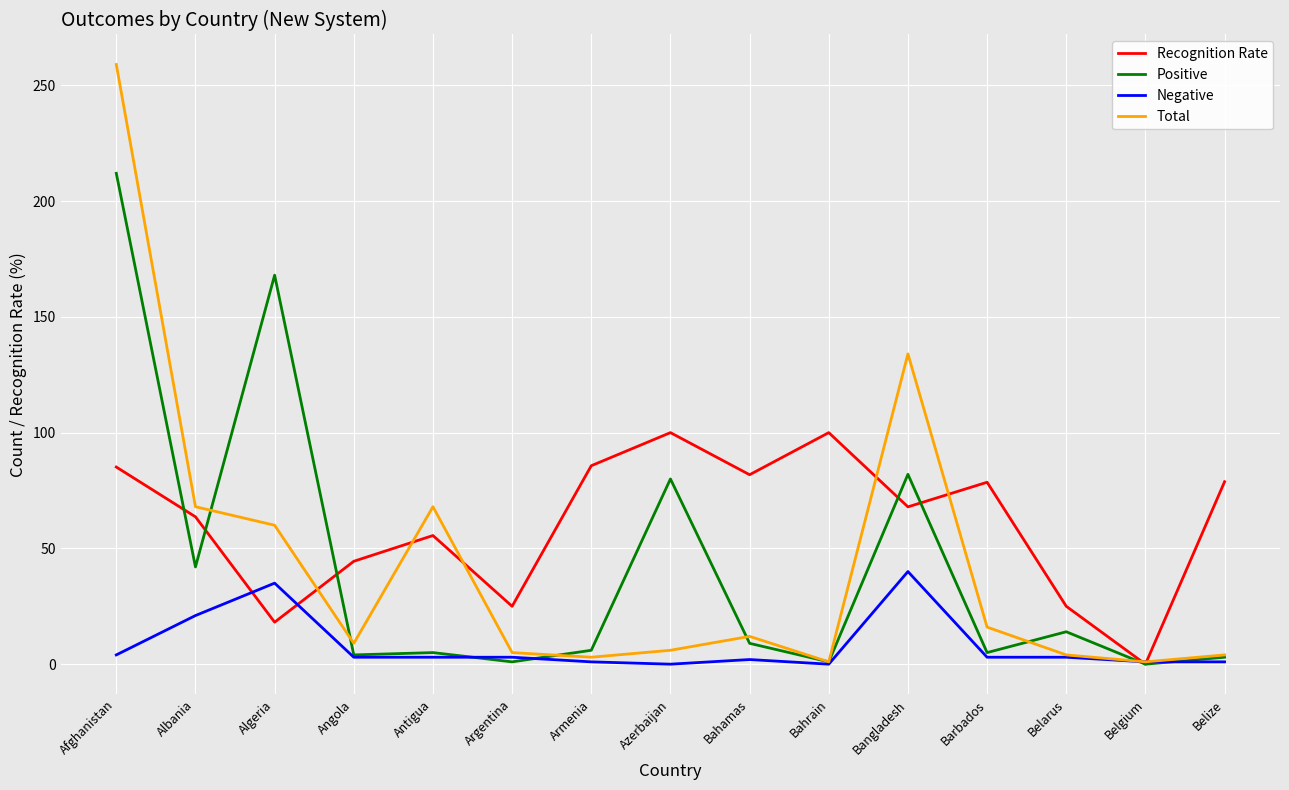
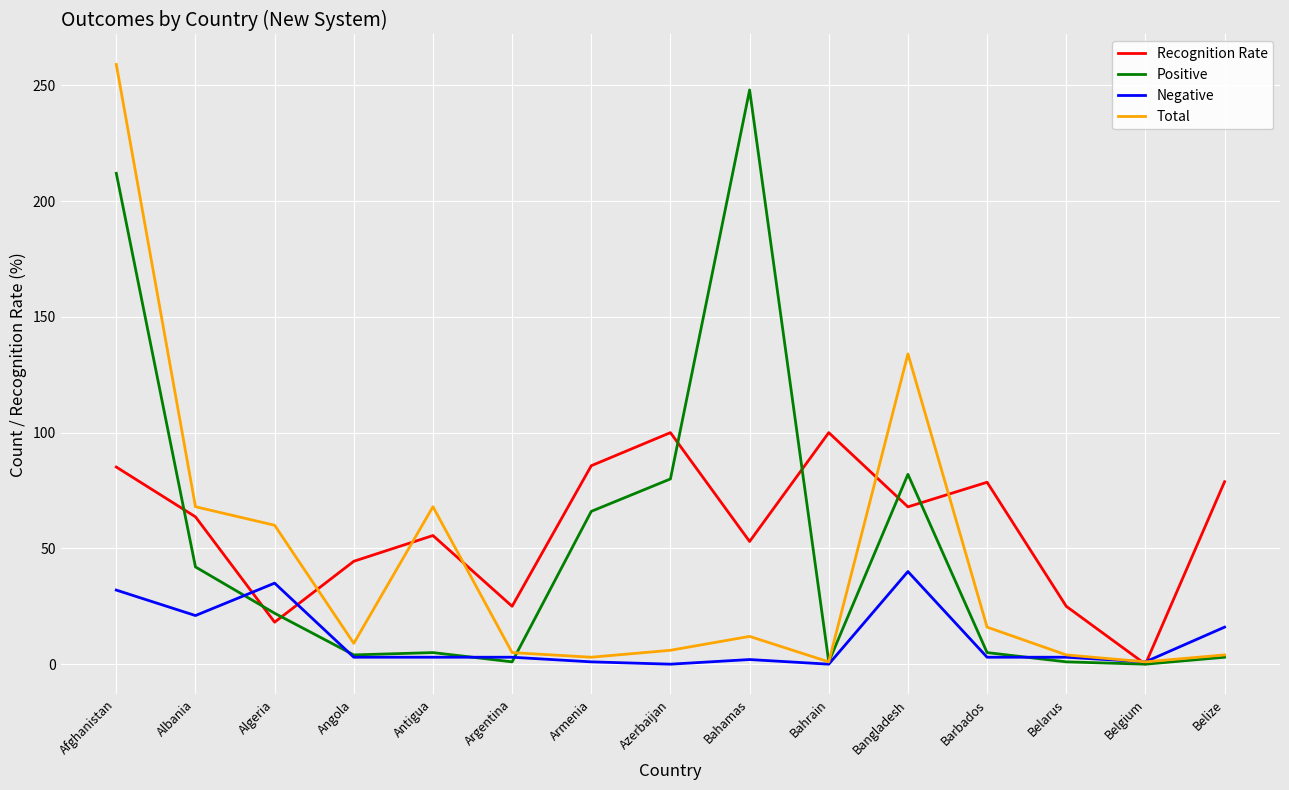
Negative, Afghanistan: 4 -> 32
Positive, Algeria: 168 -> 22
Positive, Armenia: 6 -> 66
Recognition Rate, Bahamas: 82 -> 53
Positive, Bahamas: 9 -> 248
Positive, Belarus: 14 -> 1
Negative, Belize: 1 -> 16
